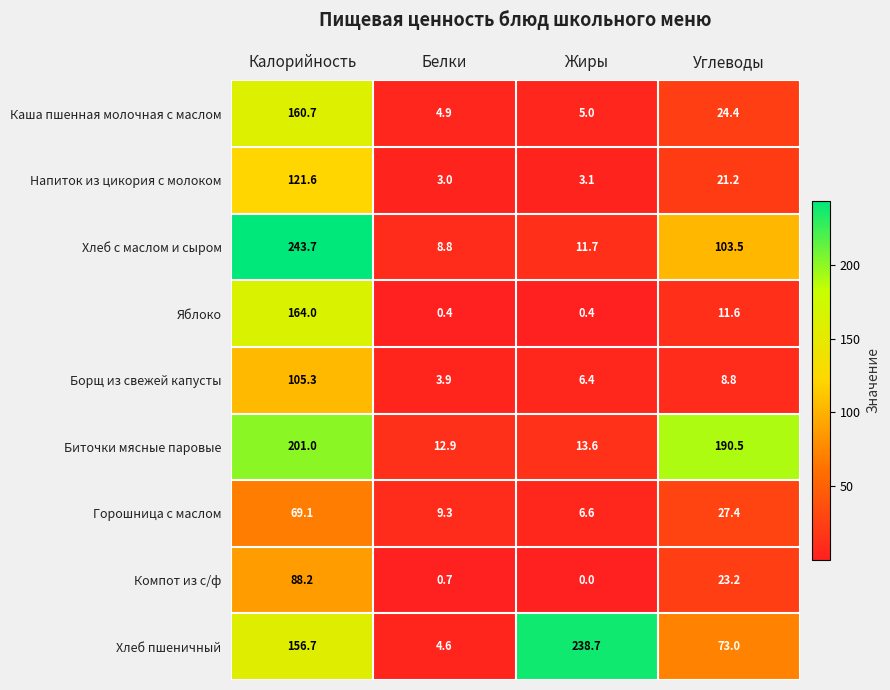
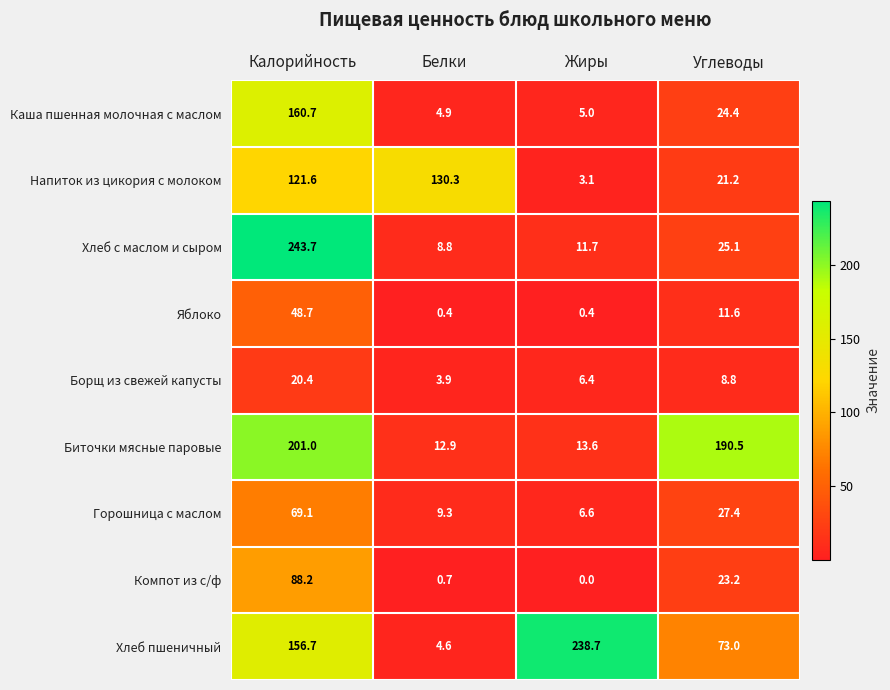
Напиток из цикория с молоком, Белки: 3.0 -> 130.3
Хлеб с маслом и сыром, Углеводы: 103.5 -> 25.1
Яблоко, Калорийность: 164.0 -> 48.7
Борщ из свежей капусты, Калорийность: 105.3 -> 20.4
